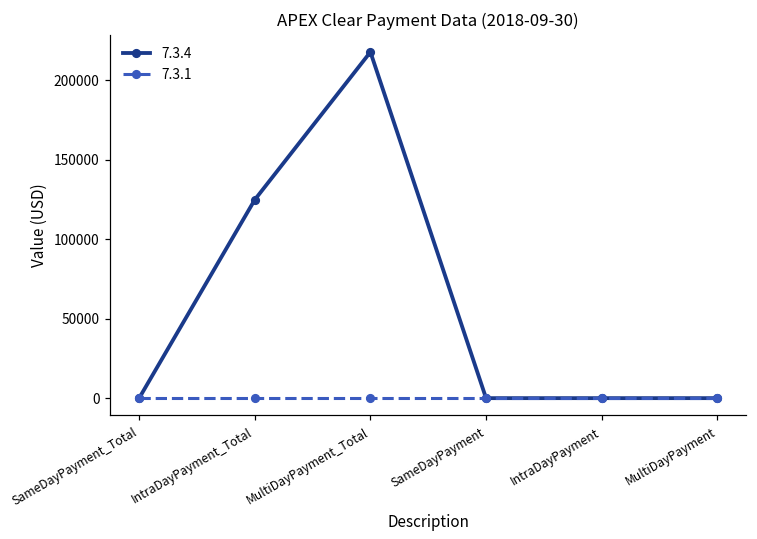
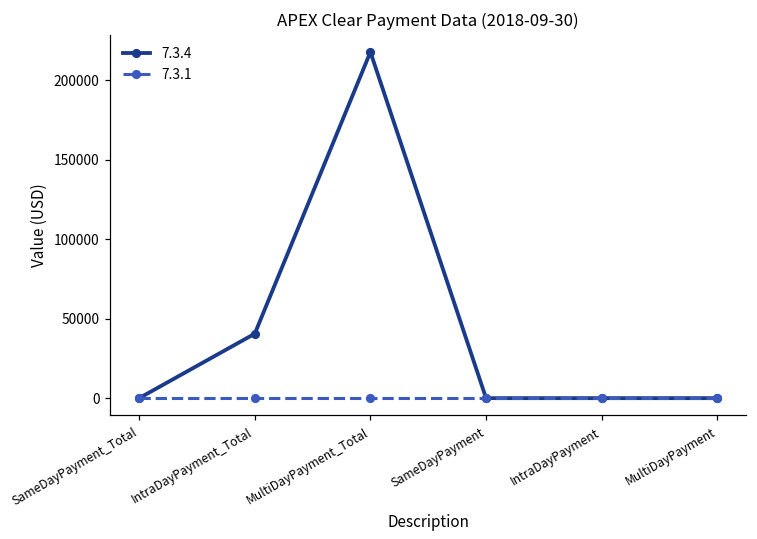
7.3.4, IntraDayPayment_Total: 125000 -> 41000
